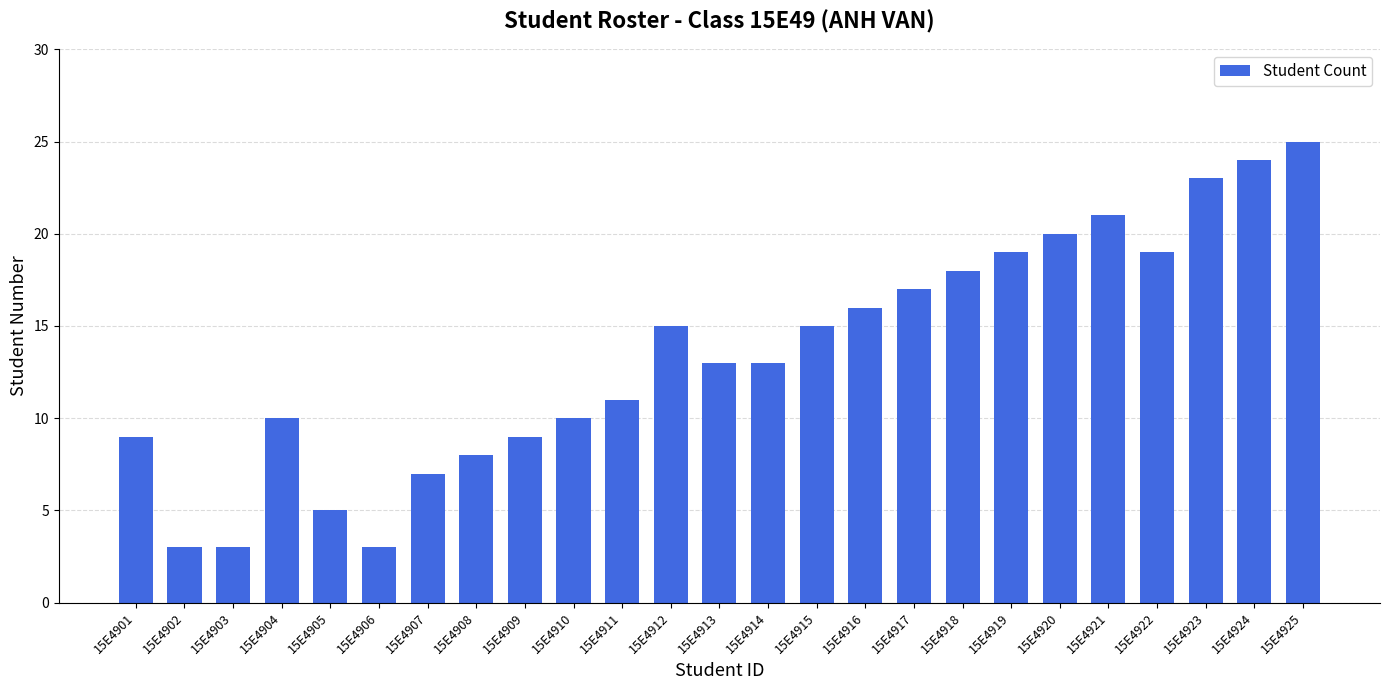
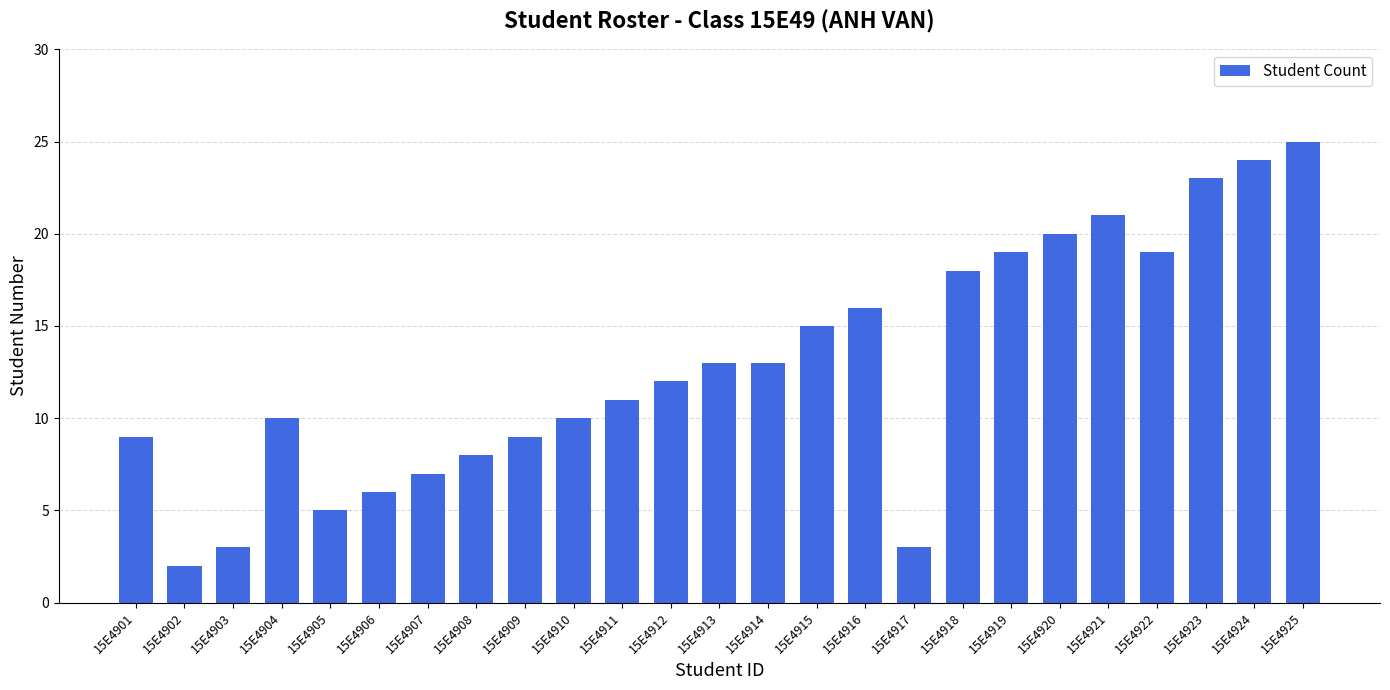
15E4902: 3 -> 2
15E4906: 3 -> 6
15E4912: 15 -> 12
15E4917: 17 -> 3
